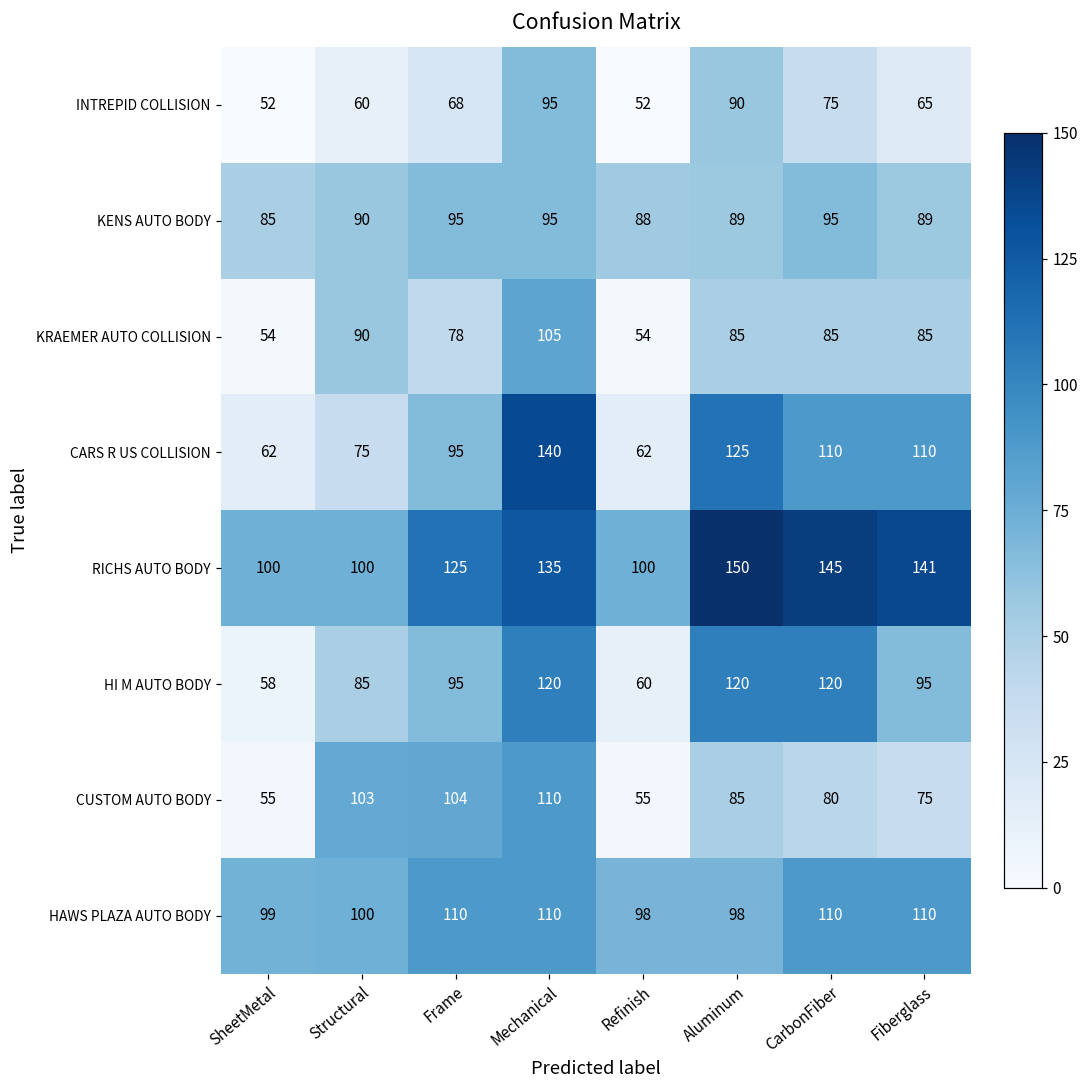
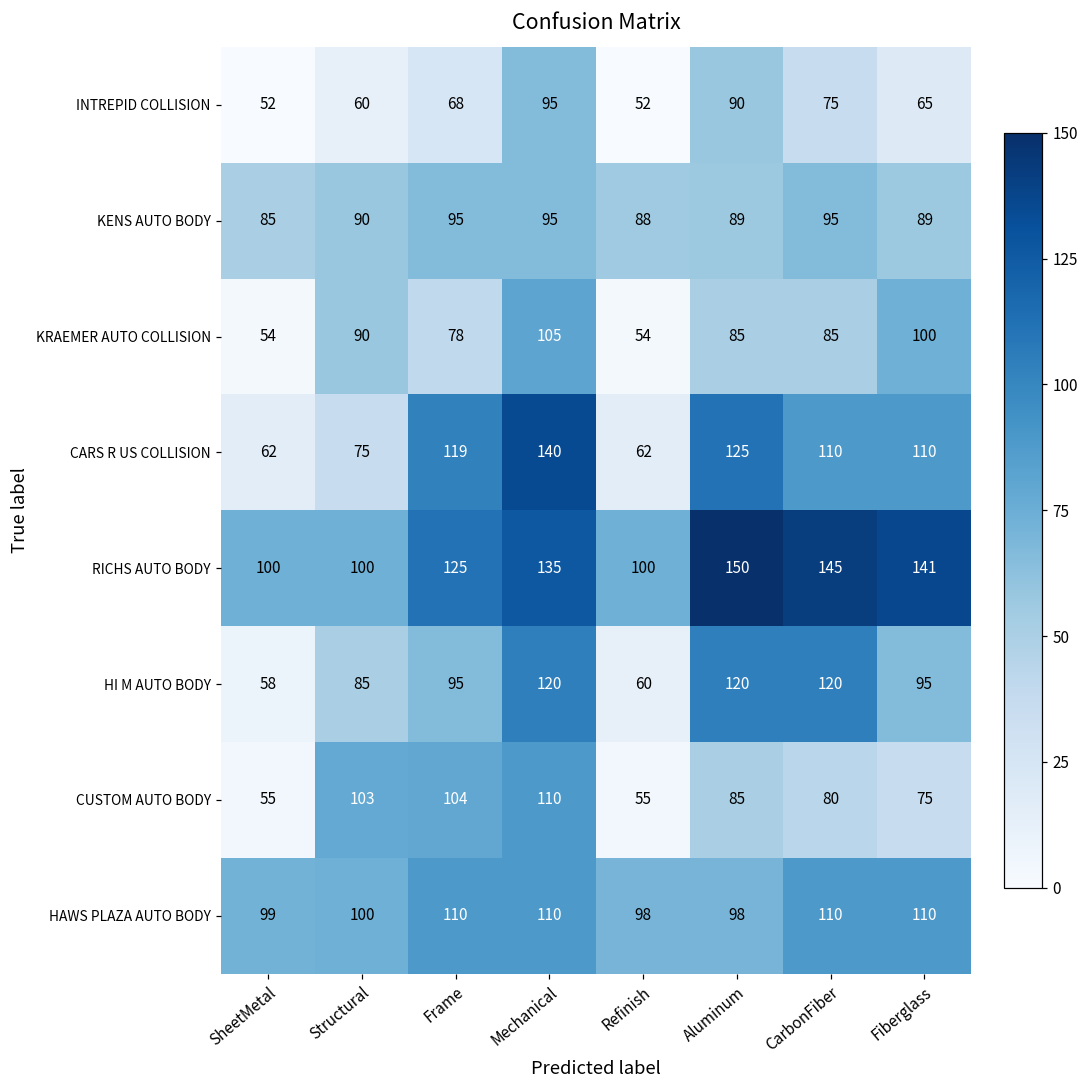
KRAEMER AUTO COLLISION, Fiberglass: 85 -> 100
CARS R US COLLISION, Frame: 95 -> 119
